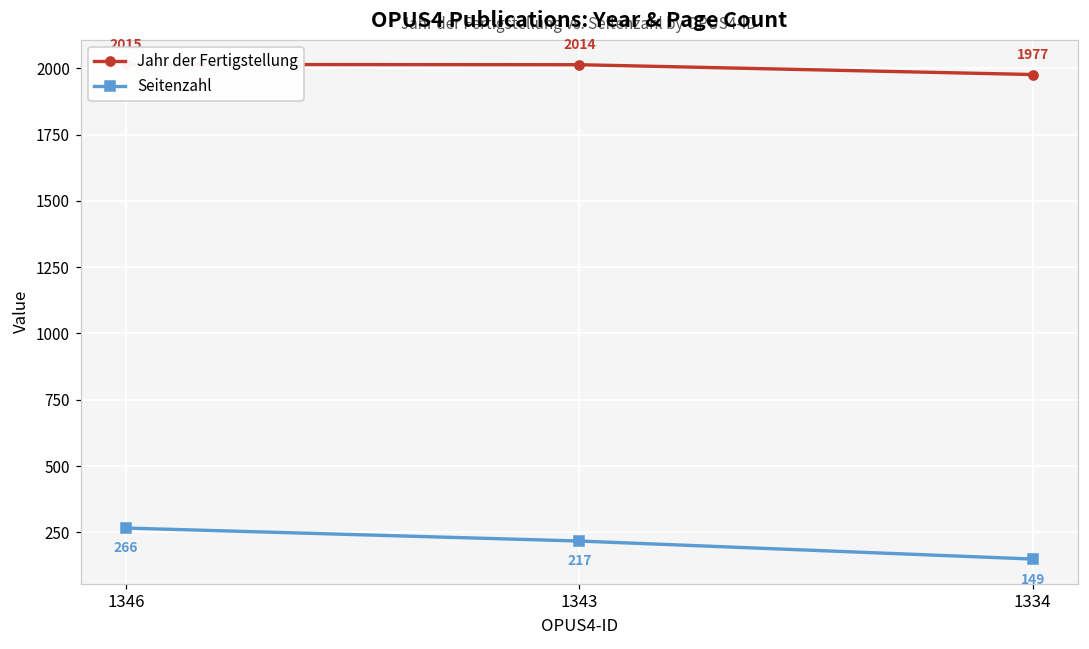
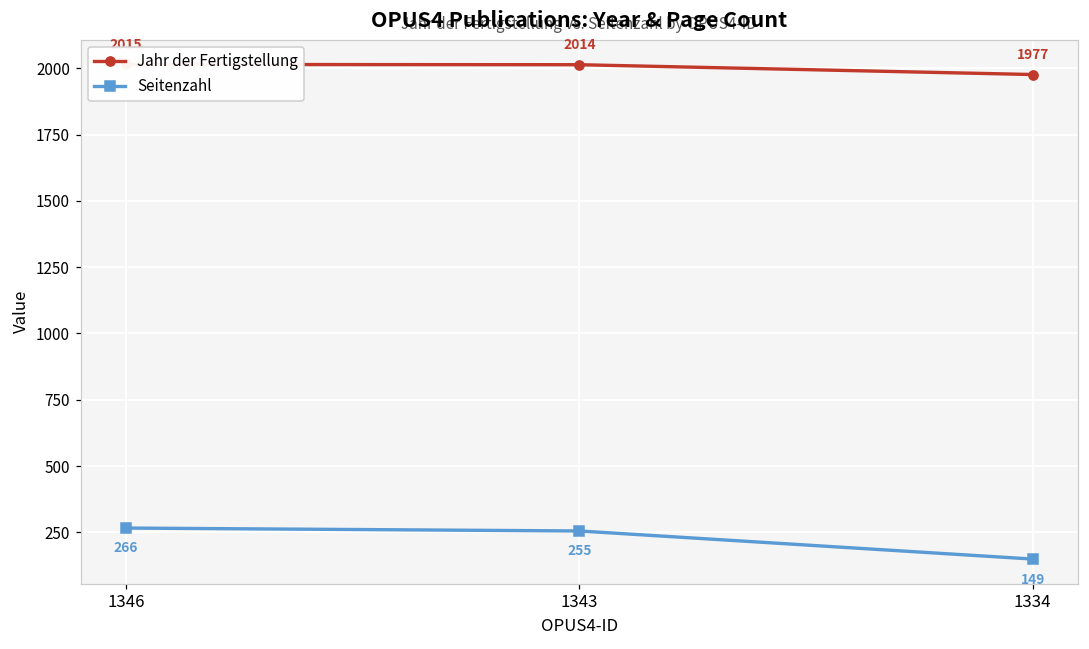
Seitenzahl, 1343: 217 -> 255
